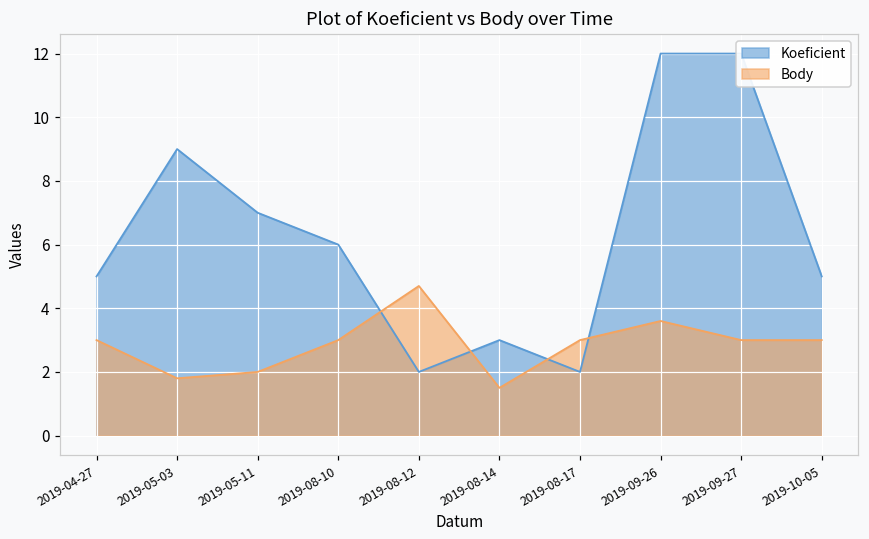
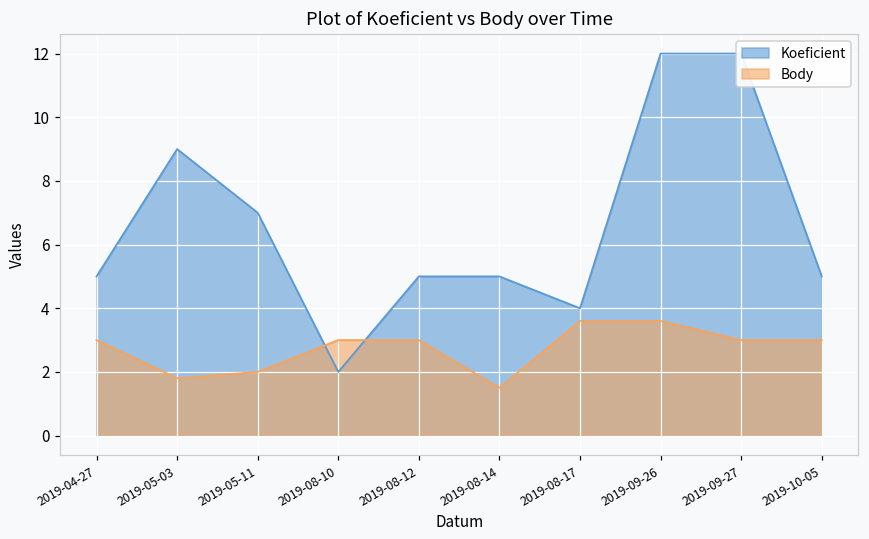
Koeficient, 2019-08-10: 6 -> 2
Koeficient, 2019-08-12: 2 -> 5
Body, 2019-08-12: 4.7 -> 3.0
Koeficient, 2019-08-14: 3 -> 5
Koeficient, 2019-08-17: 2 -> 4
Body, 2019-08-17: 3.0 -> 3.6
